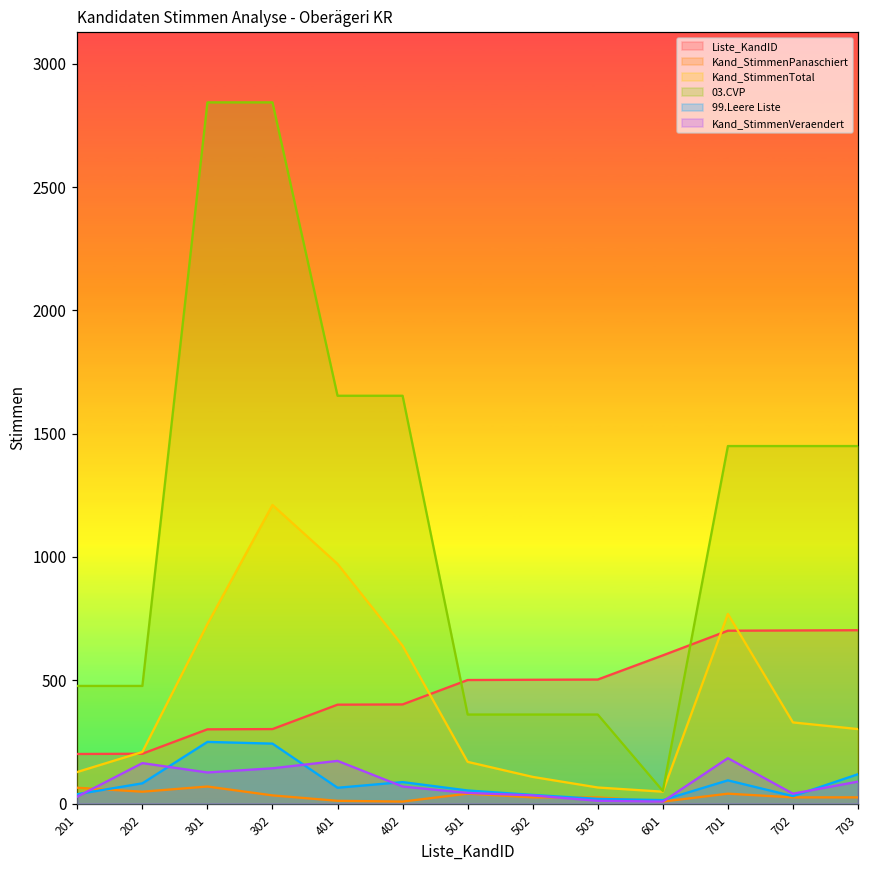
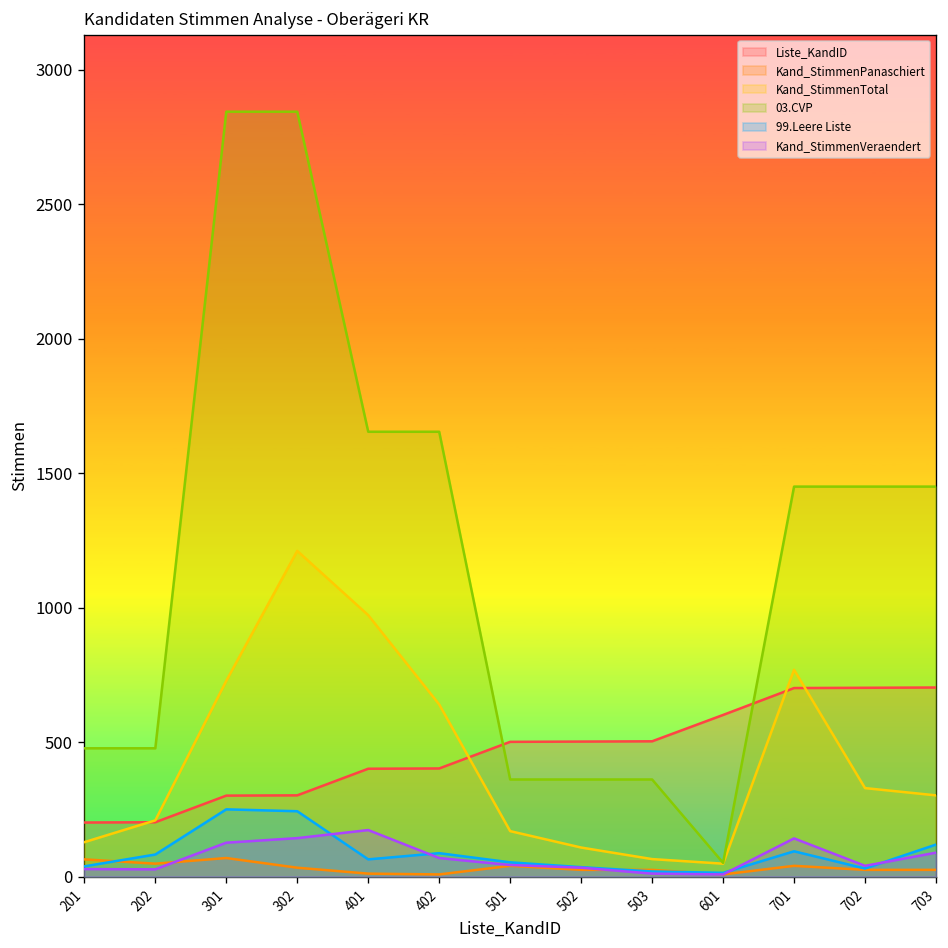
Kand_StimmenVeraendert, 202: 160 -> 30
Kand_StimmenVeraendert, 701: 180 -> 140
